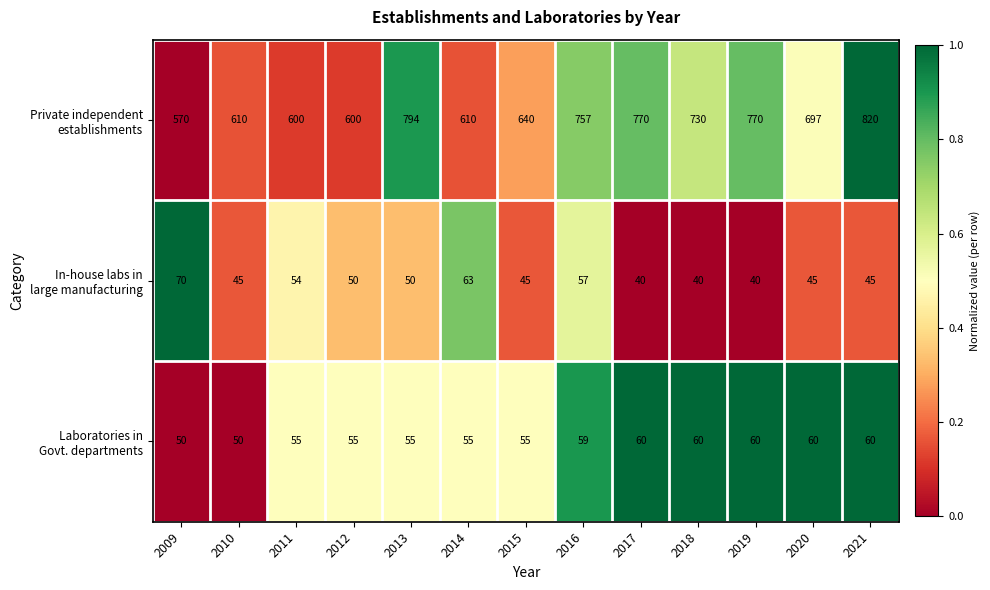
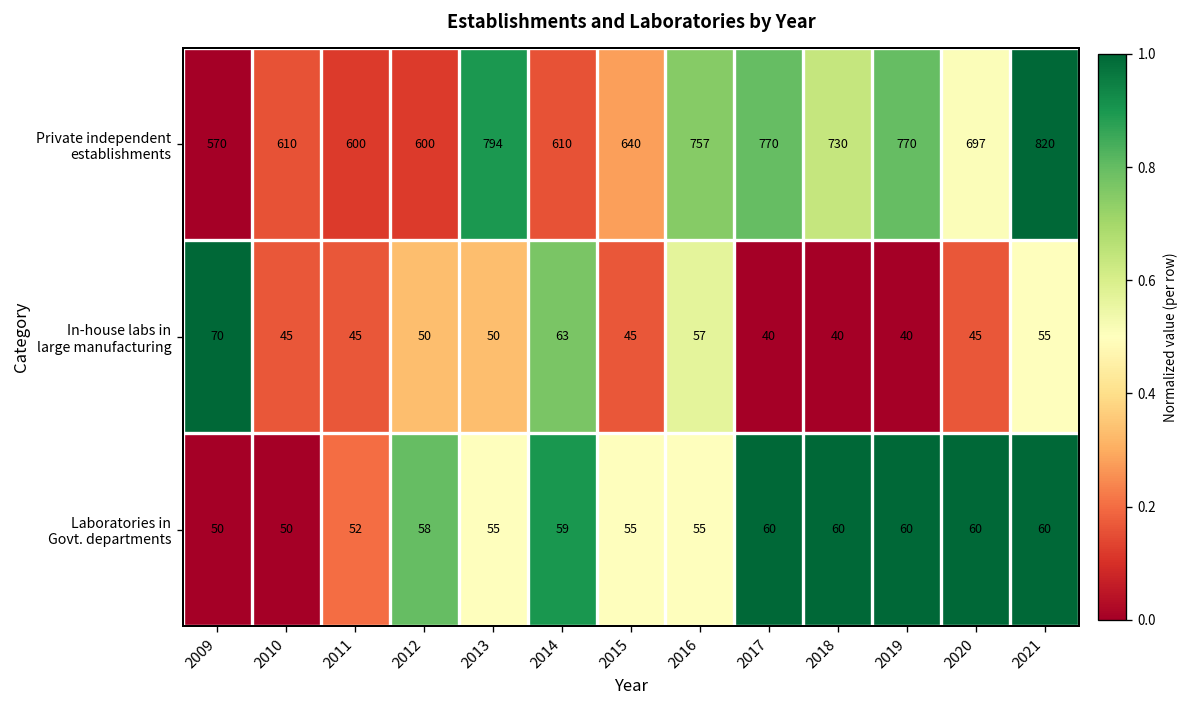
In-house labs in large manufacturing, 2011: 54 -> 45
In-house labs in large manufacturing, 2021: 45 -> 55
Laboratories in Govt. departments, 2011: 55 -> 52
Laboratories in Govt. departments, 2012: 55 -> 58
Laboratories in Govt. departments, 2014: 55 -> 59
Laboratories in Govt. departments, 2016: 59 -> 55
